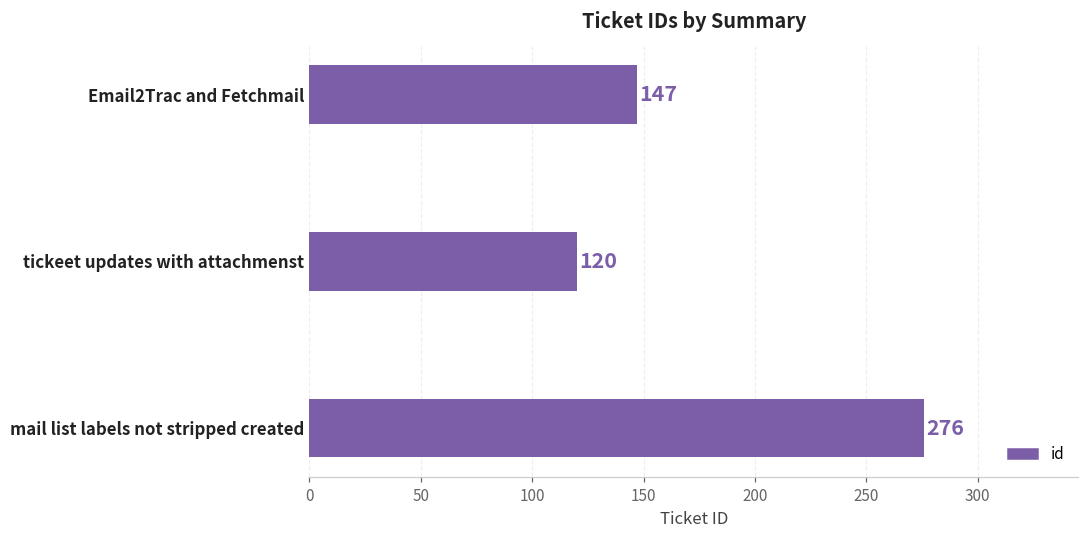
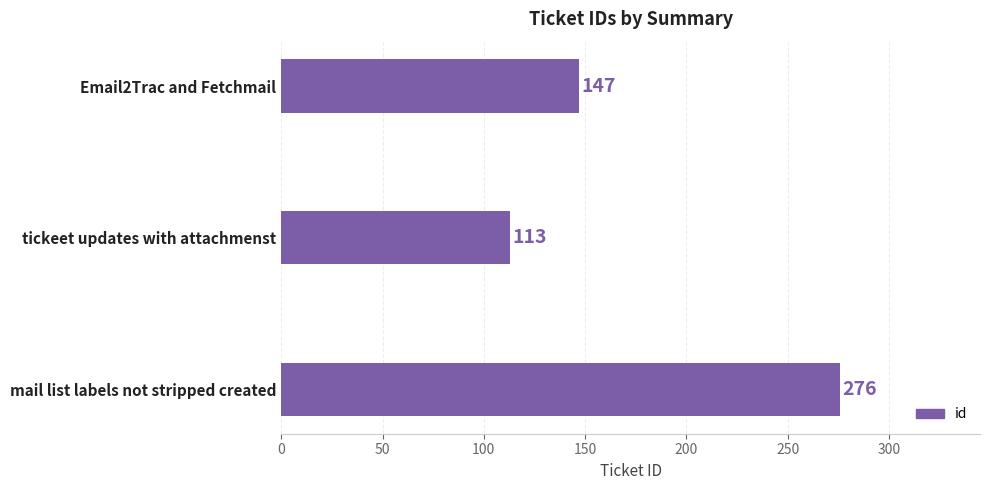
tickeet updates with attachmenst: 120 -> 113
